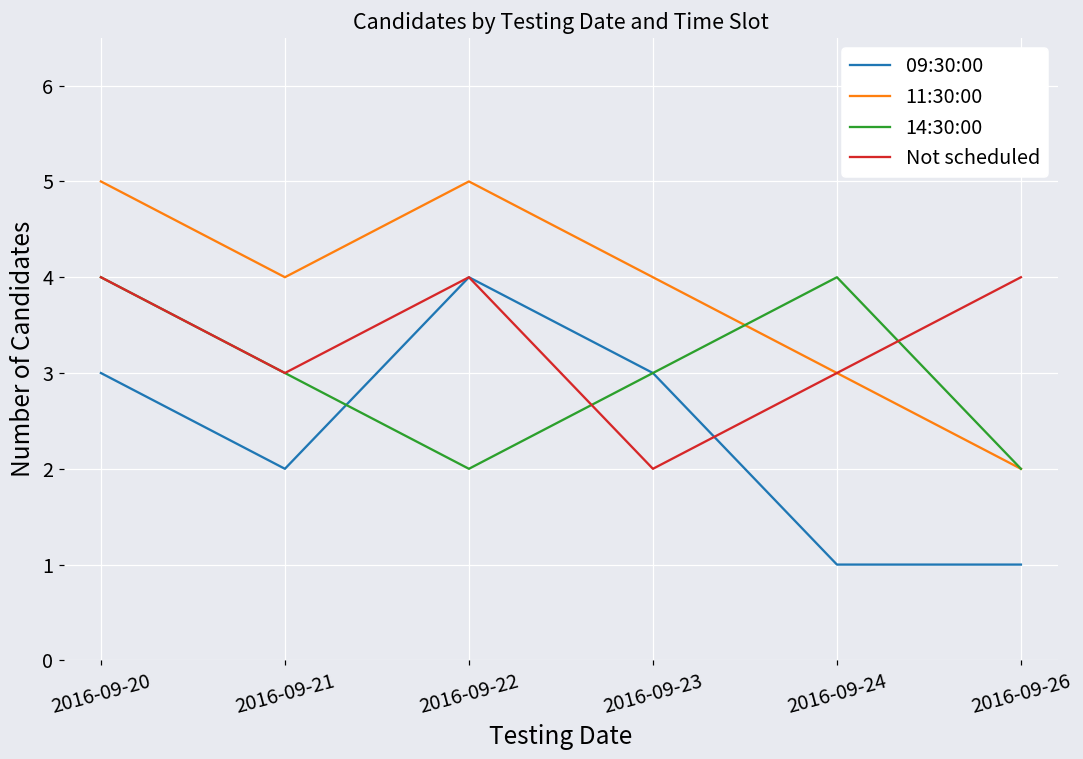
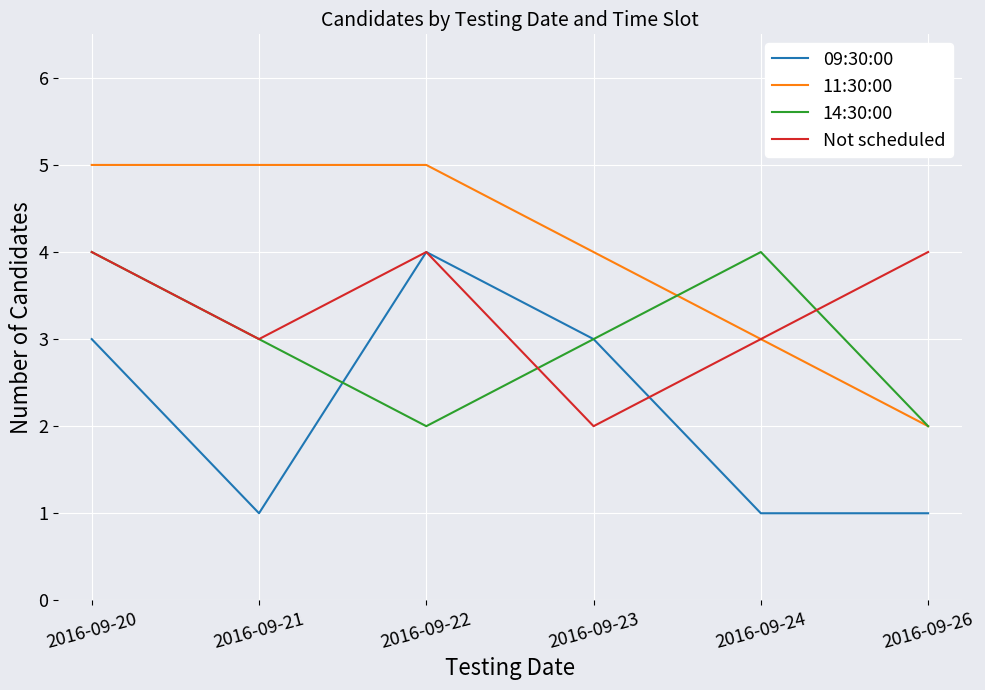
09:30:00, 2016-09-21: 2 -> 1
11:30:00, 2016-09-21: 4 -> 5
